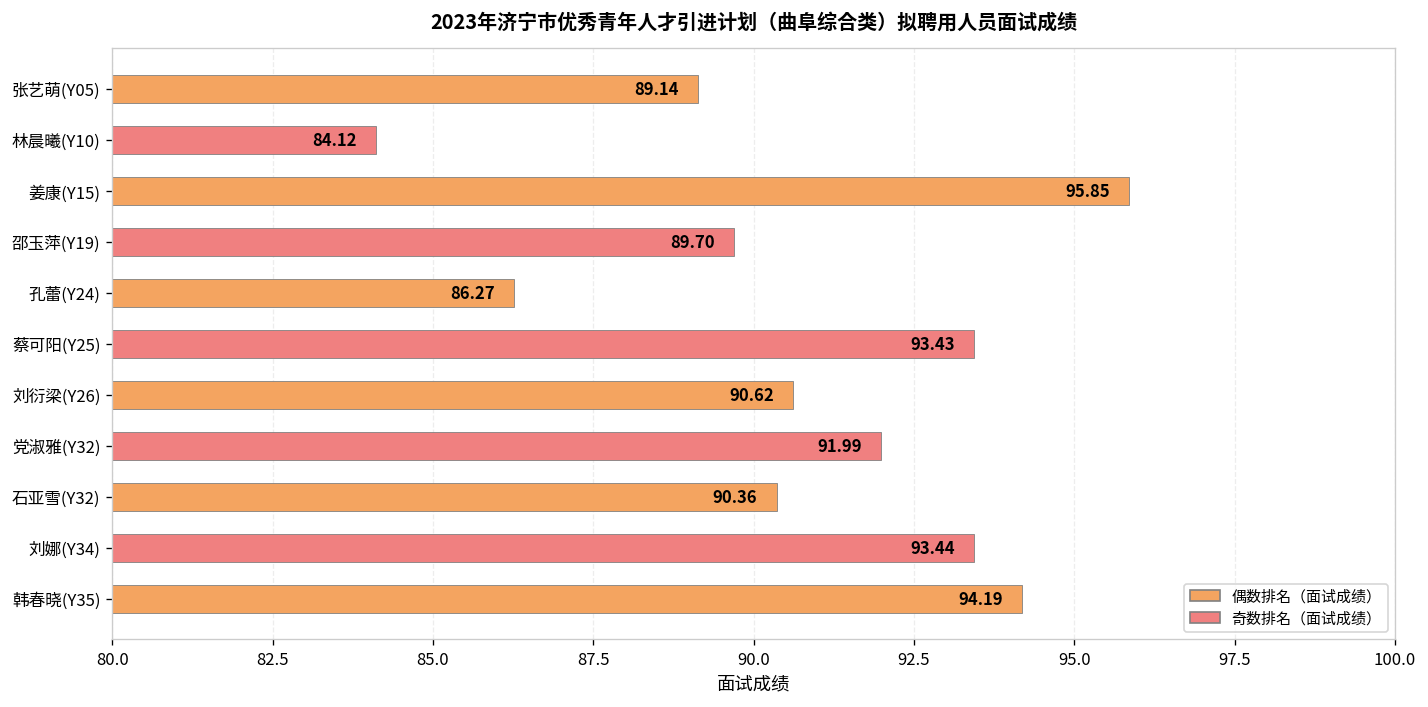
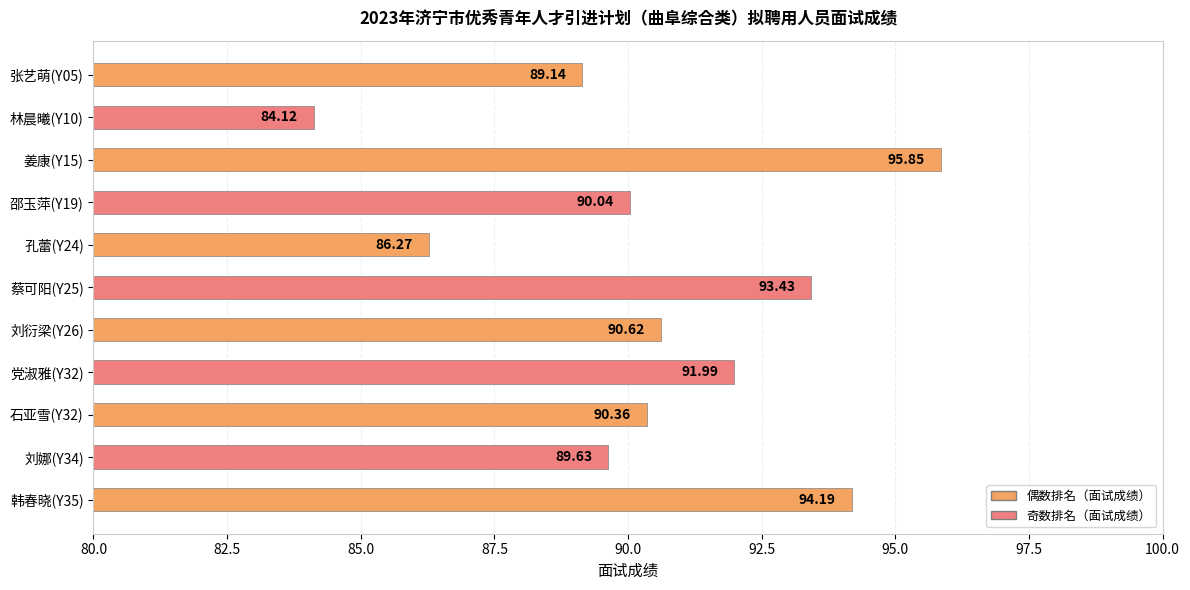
邵玉萍(Y19): 89.70 -> 90.04
刘娜(Y34): 93.44 -> 89.63
